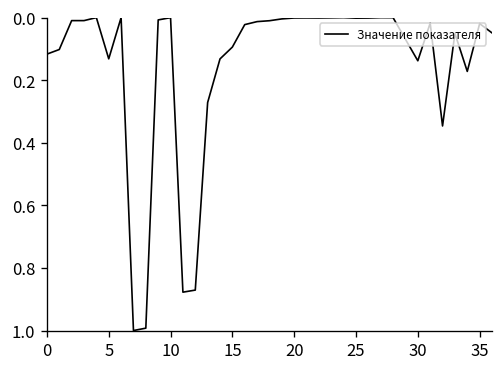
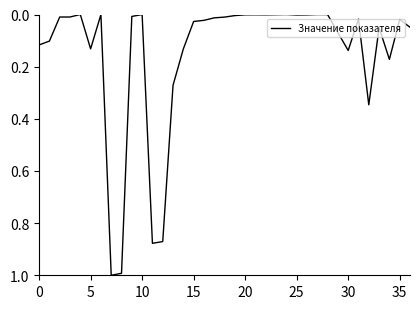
15: 0.09 -> 0.03
